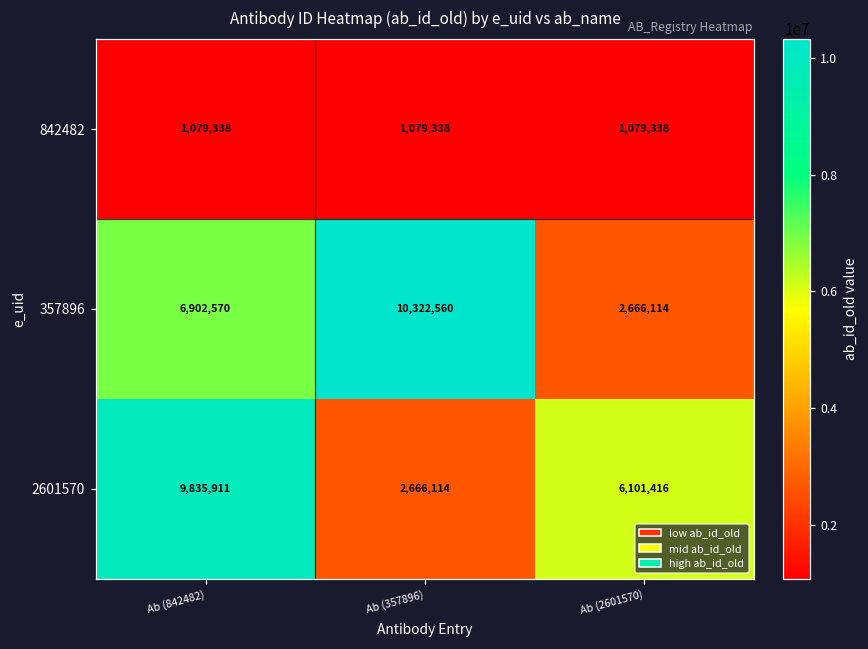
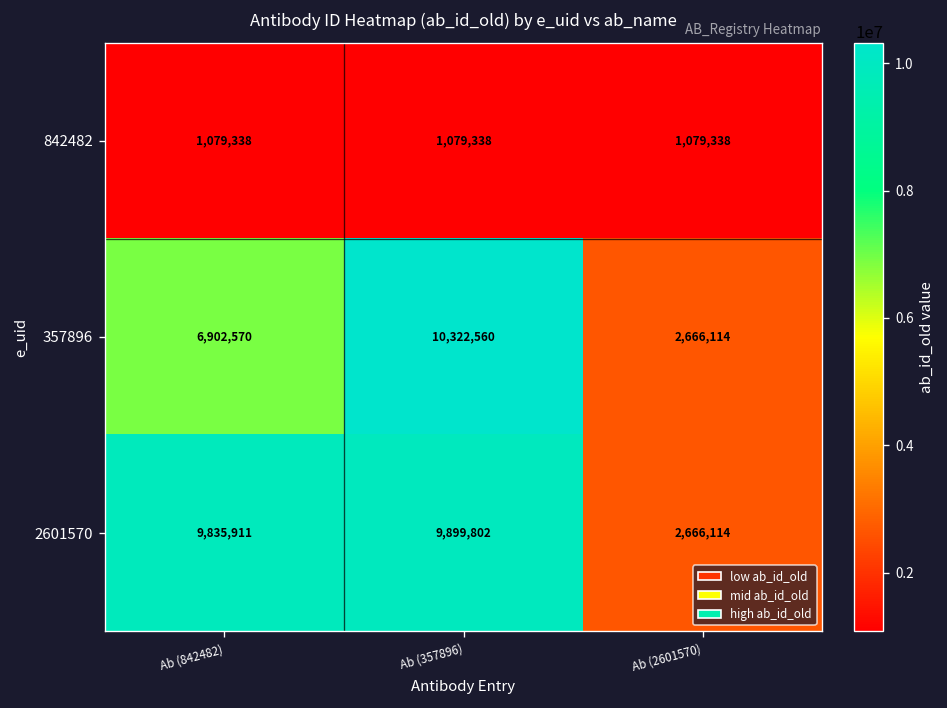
2601570, Ab (357896): 2,666,114 -> 9,899,802
2601570, Ab (2601570): 6,101,416 -> 2,666,114
